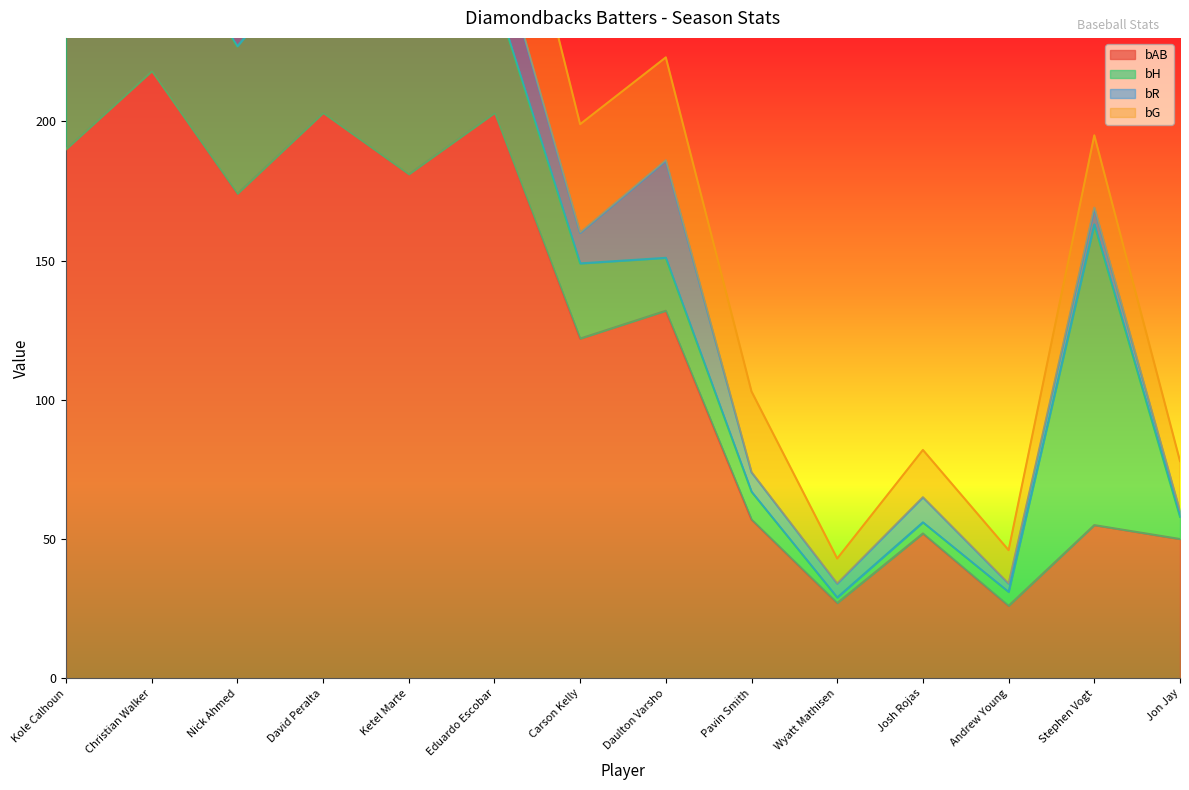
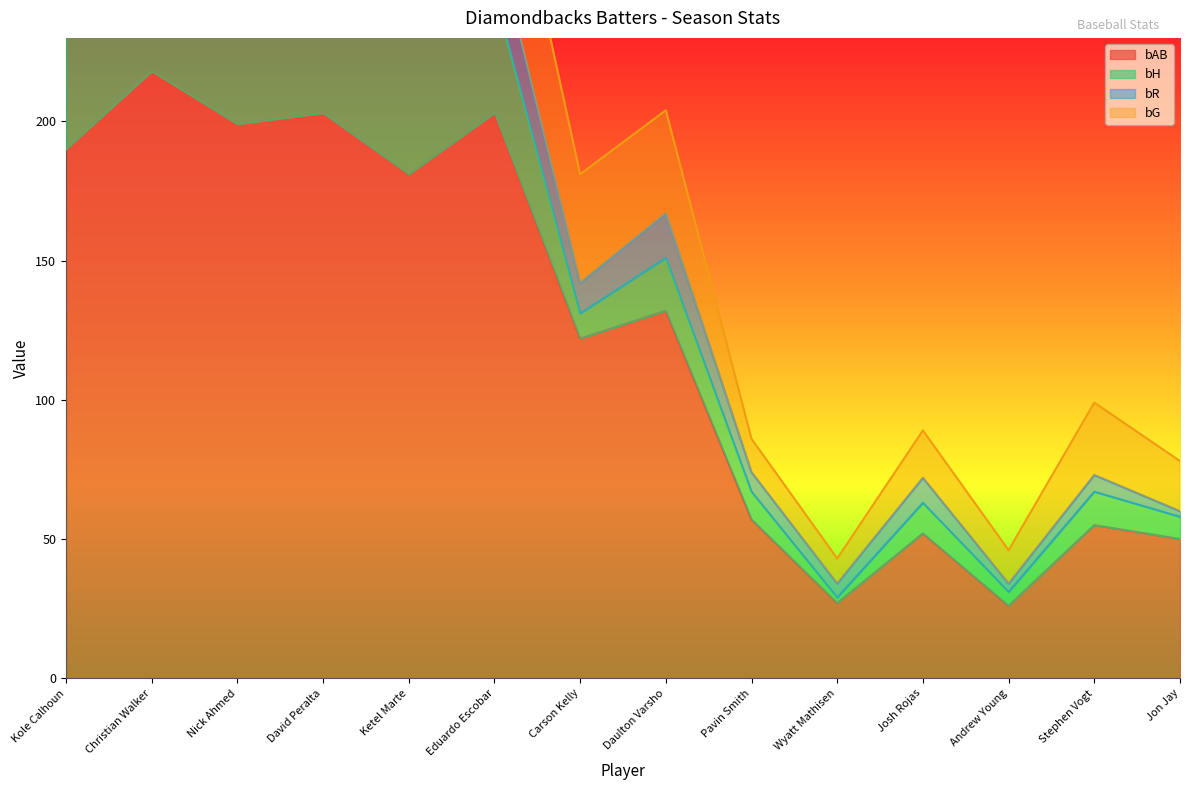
bAB, Nick Ahmed: 174 -> 199
bH, Carson Kelly: 27 -> 9
bR, Daulton Varsho: 35 -> 16
bG, Pavin Smith: 29 -> 12
bH, Josh Rojas: 4 -> 11
bH, Stephen Vogt: 108 -> 12
